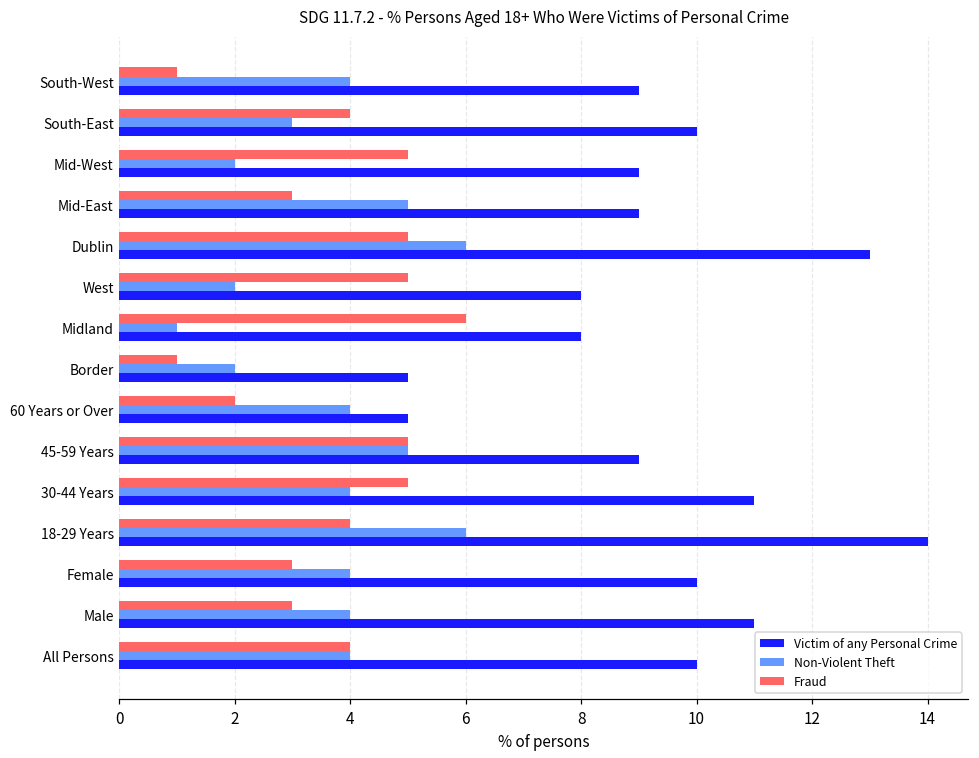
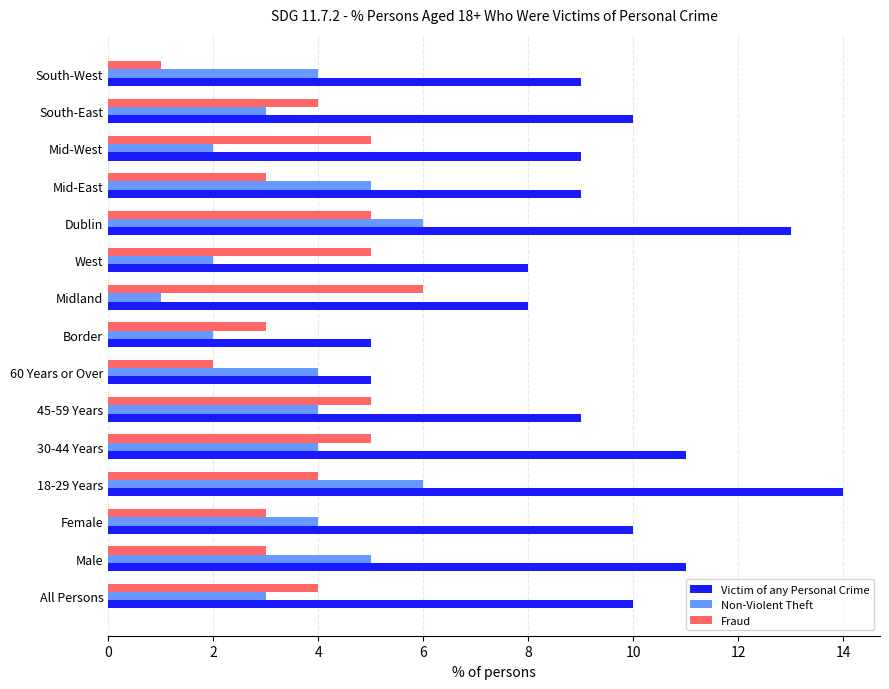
Fraud, Border: 1 -> 3
Non-Violent Theft, 45-59 Years: 5 -> 4
Non-Violent Theft, Male: 4 -> 5
Non-Violent Theft, All Persons: 4 -> 3
